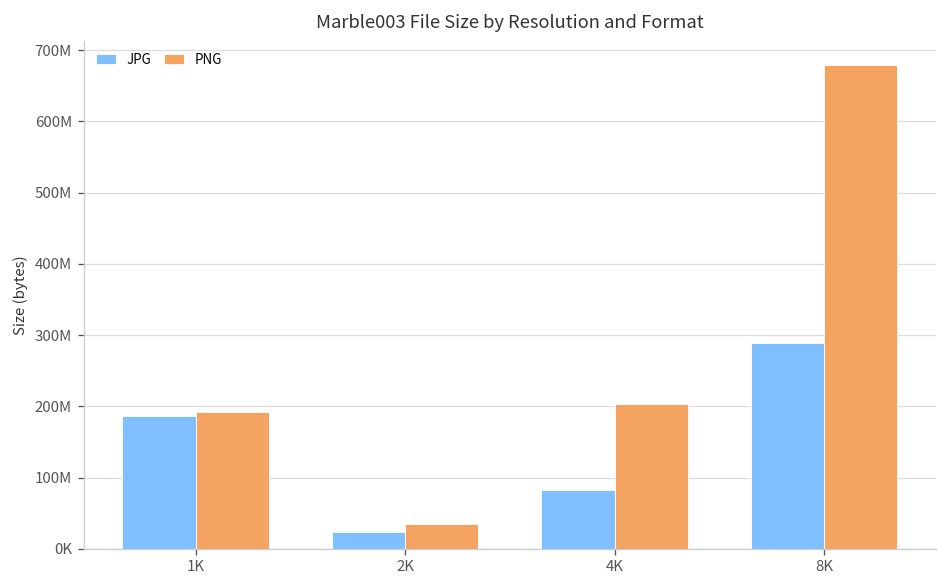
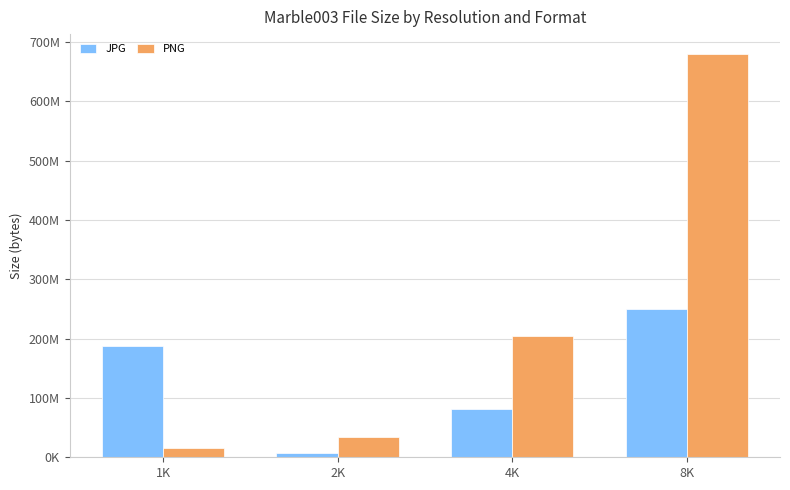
PNG, 1K: 190000000 -> 10000000
JPG, 2K: 20000000 -> 10000000
JPG, 8K: 290000000 -> 250000000
